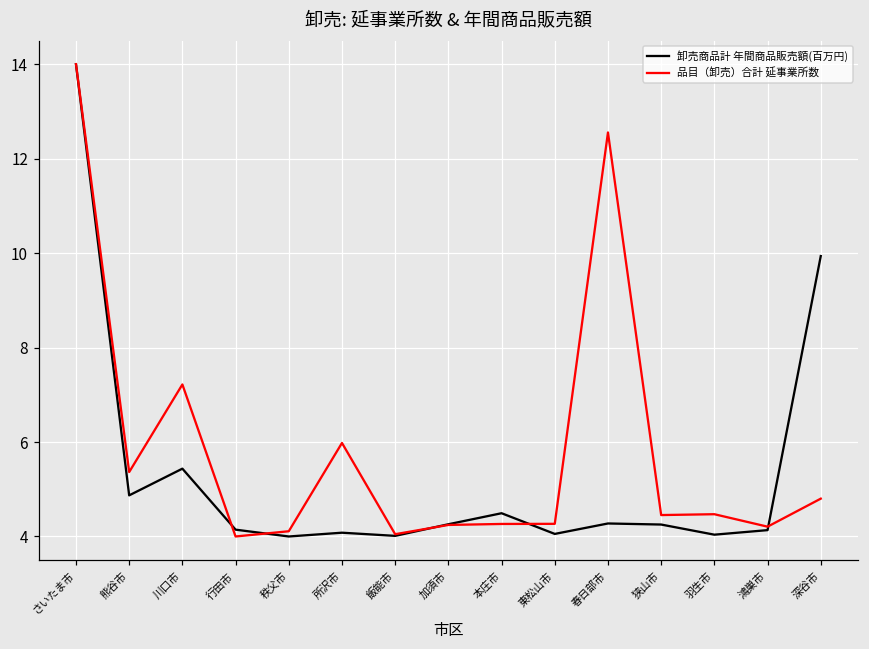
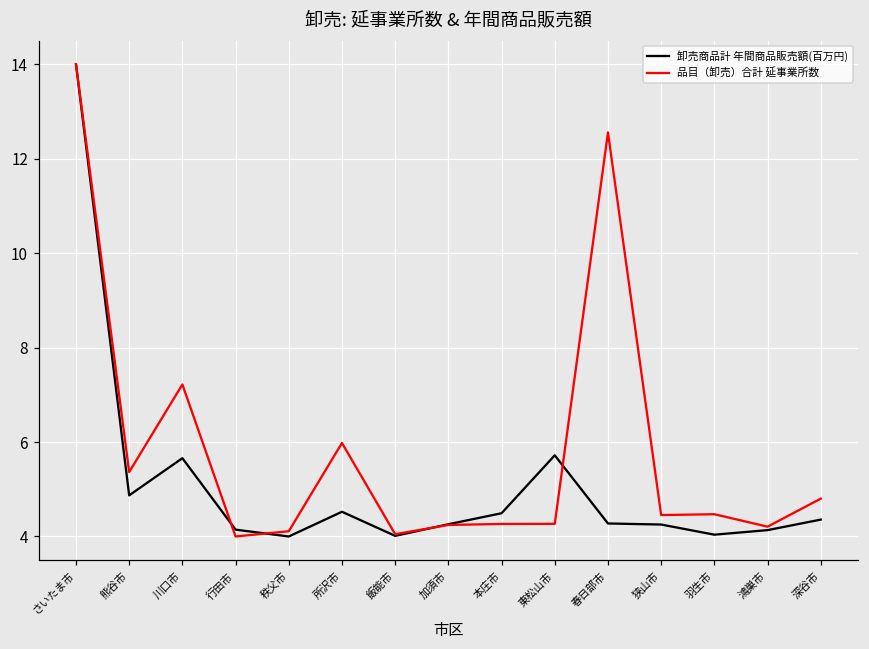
卸売商品計 年間商品販売額(百万円), 川口市: 5.4 -> 5.7
卸売商品計 年間商品販売額(百万円), 所沢市: 4.1 -> 4.5
卸売商品計 年間商品販売額(百万円), 東松山市: 4.1 -> 5.7
卸売商品計 年間商品販売額(百万円), 深谷市: 9.9 -> 4.4
